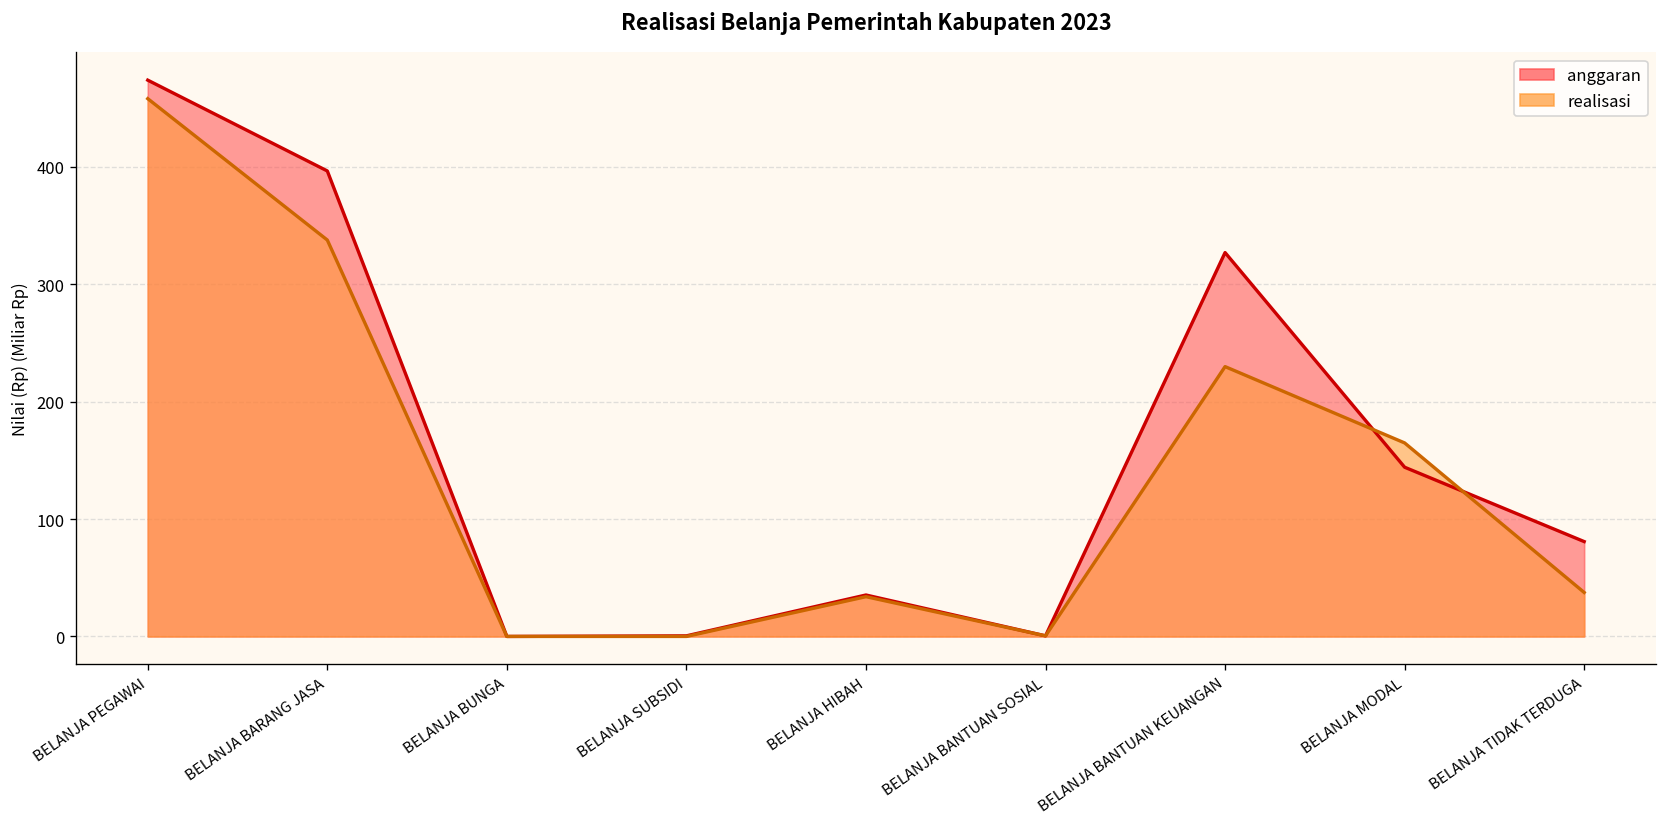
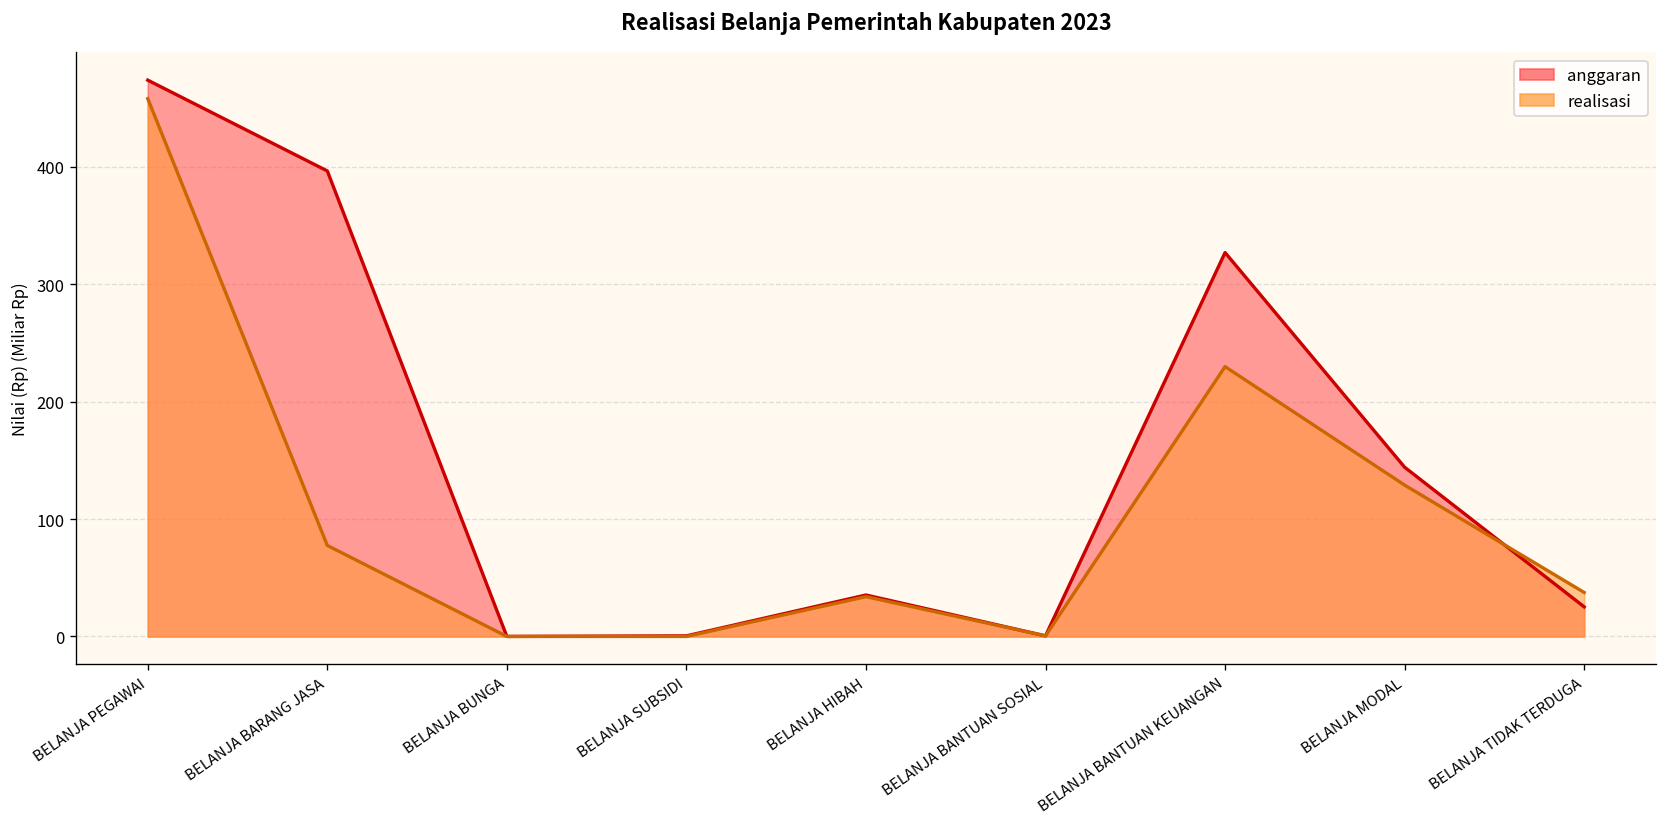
realisasi, BELANJA BARANG JASA: 340 -> 80
realisasi, BELANJA MODAL: 160 -> 130
anggaran, BELANJA TIDAK TERDUGA: 80 -> 30
